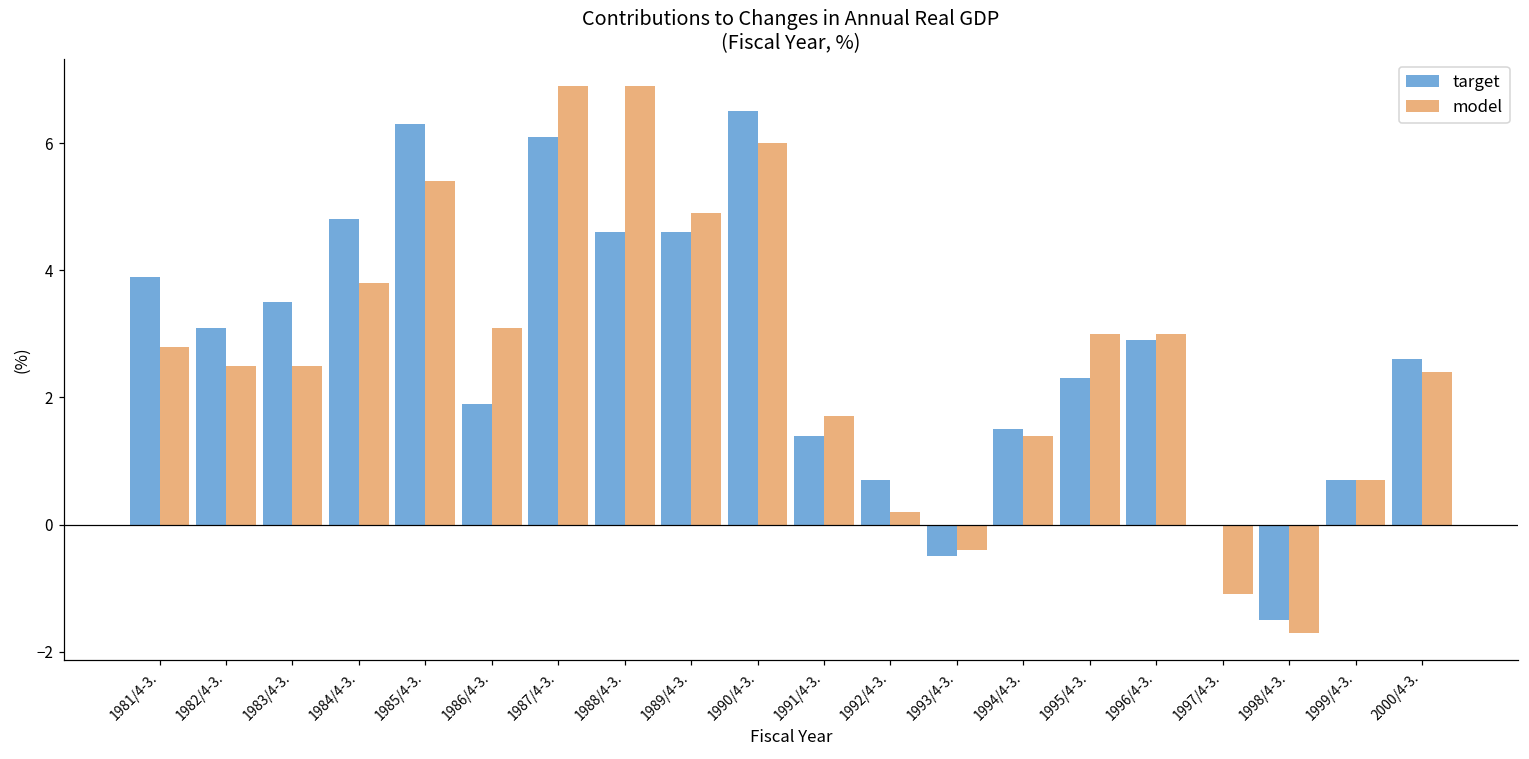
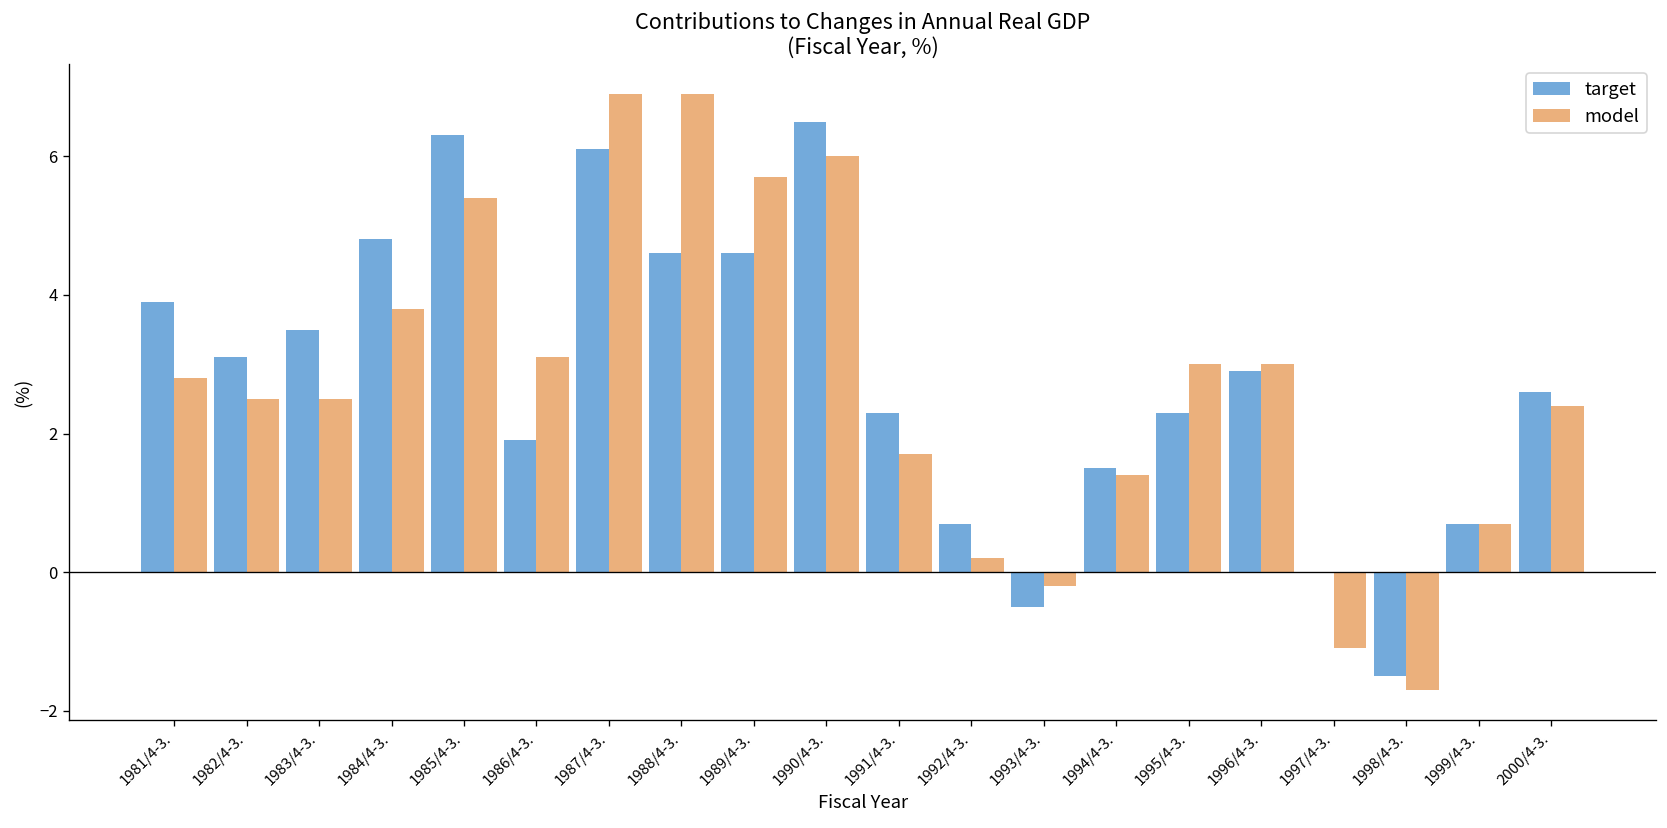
model, 1989/4-3.: 4.9 -> 5.7
target, 1991/4-3.: 1.4 -> 2.3
model, 1993/4-3.: -0.4 -> -0.2
